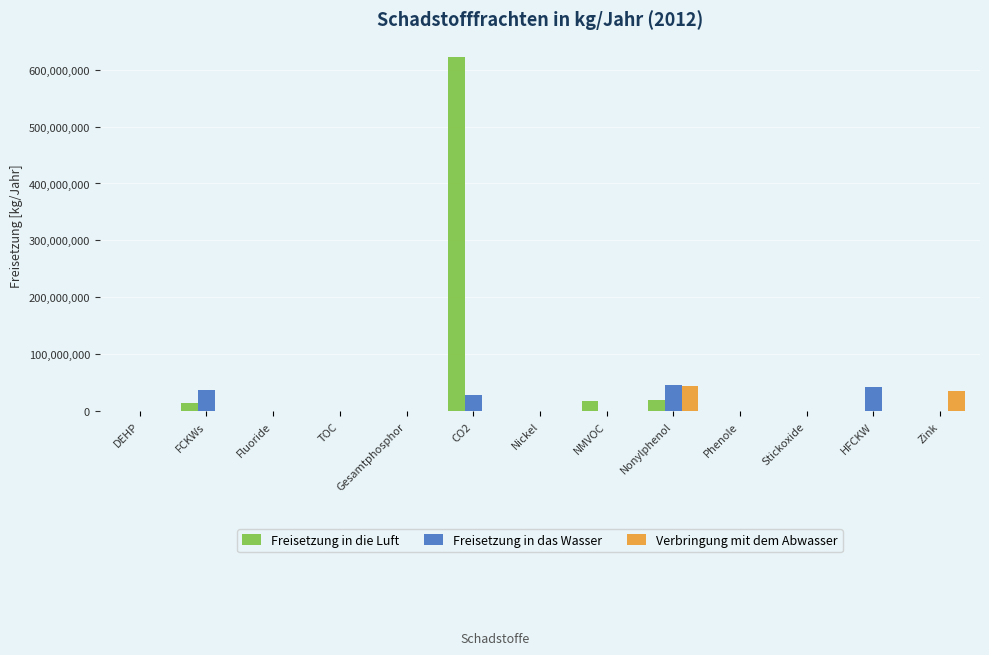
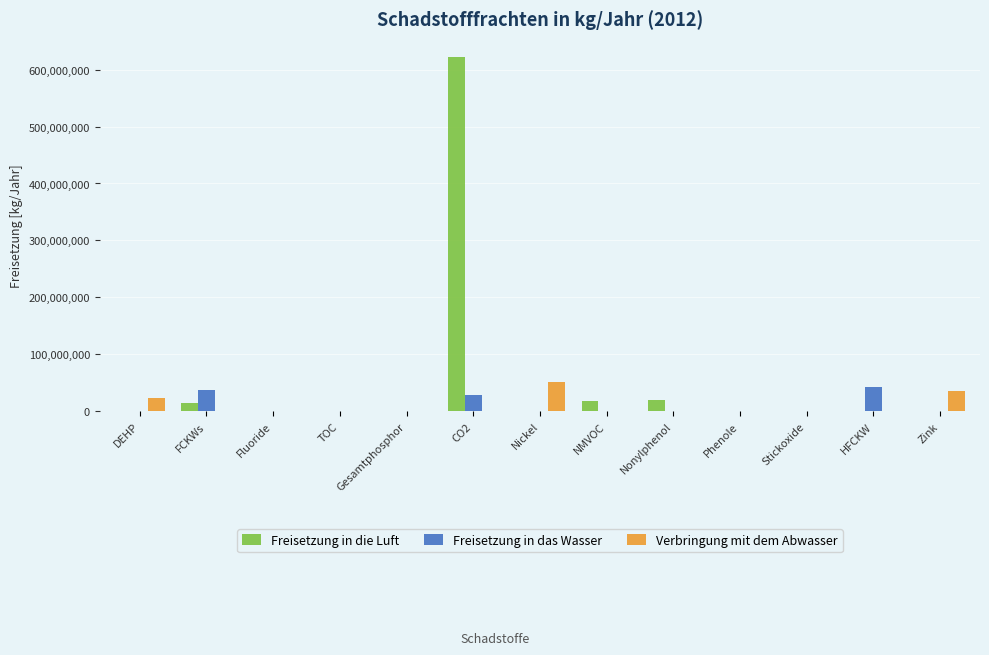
Verbringung mit dem Abwasser, DEHP: 0 -> 20,000,000
Verbringung mit dem Abwasser, Nickel: 0 -> 50,000,000
Freisetzung in das Wasser, Nonylphenol: 50,000,000 -> 0
Verbringung mit dem Abwasser, Nonylphenol: 40,000,000 -> 0
